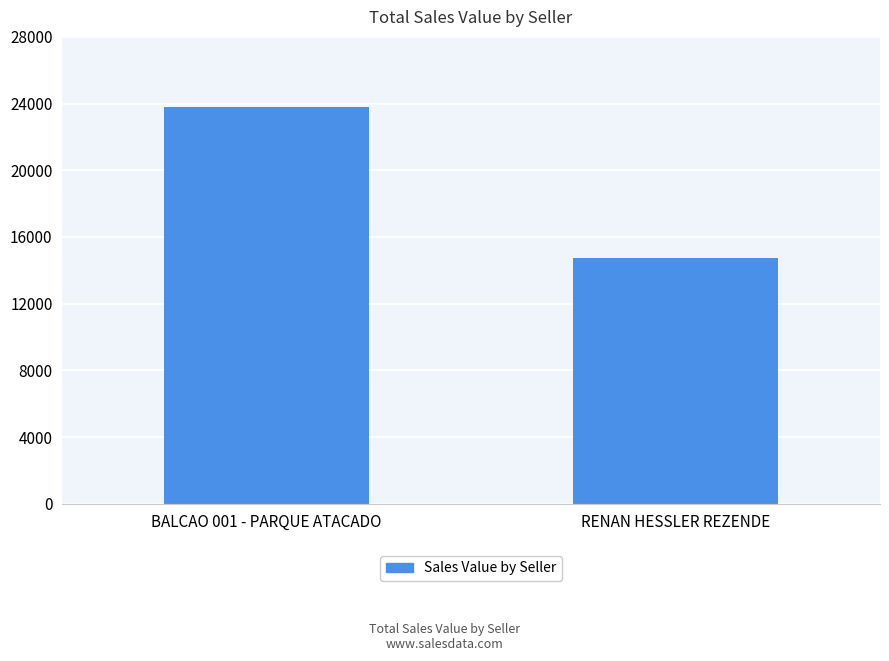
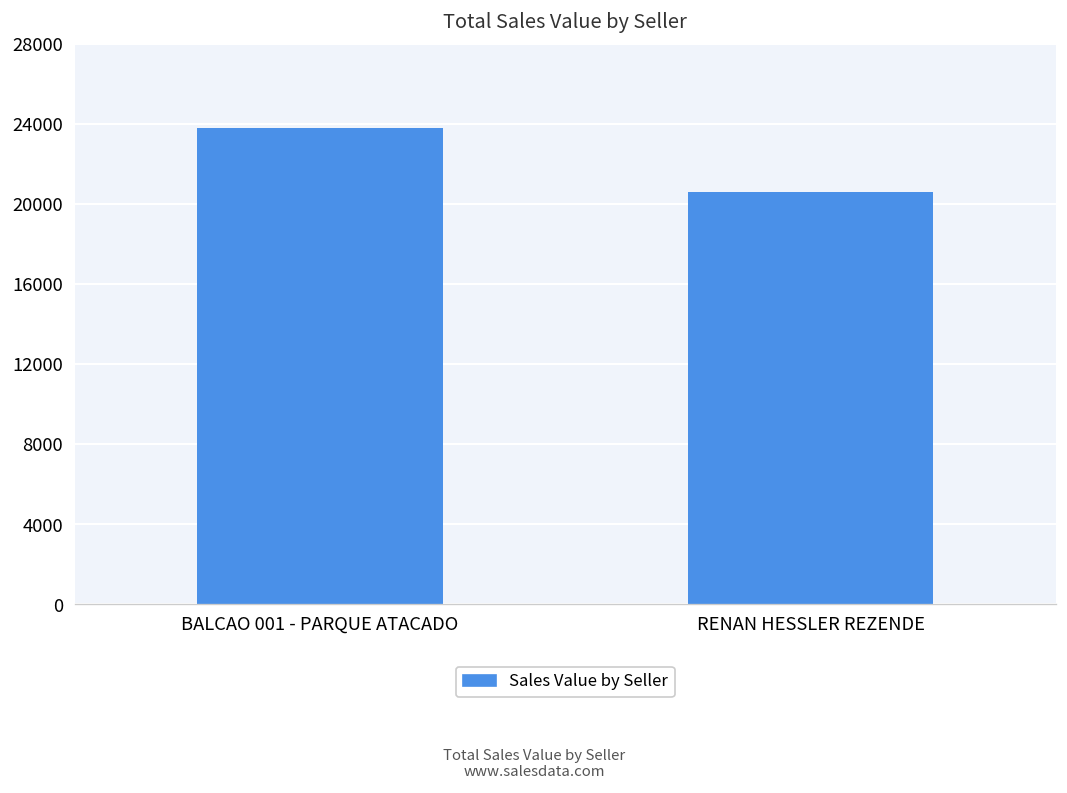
RENAN HESSLER REZENDE: 14700 -> 20600
